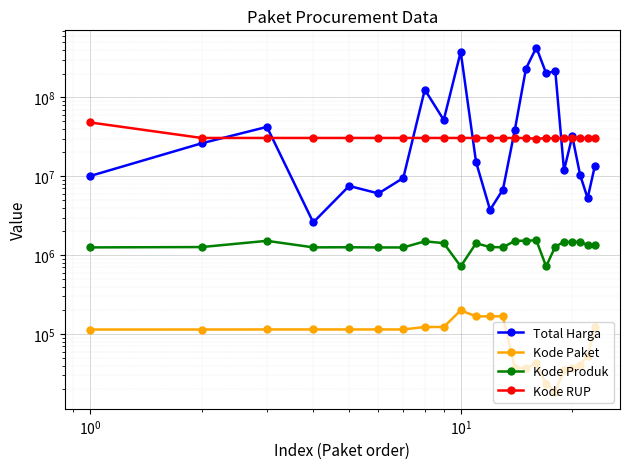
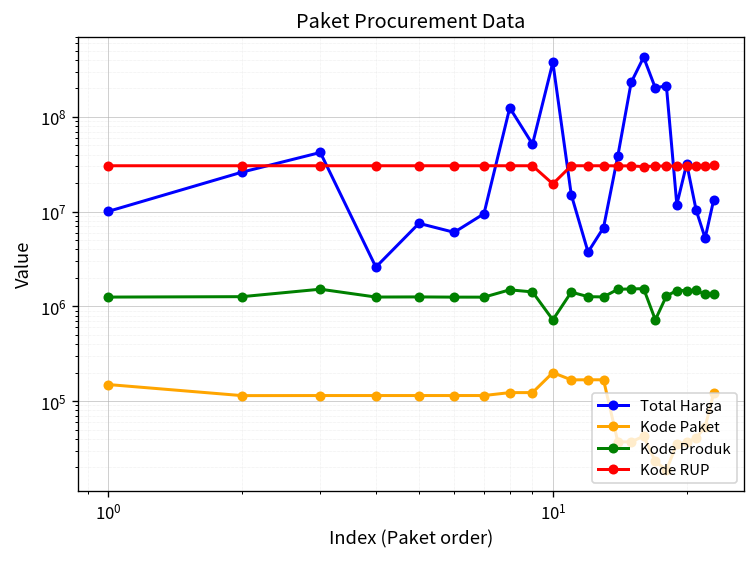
Kode Paket, 10^0: 110000 -> 150000
Kode RUP, 10^0: 50000000 -> 31000000
Kode RUP, 10^1: 31000000 -> 20000000
